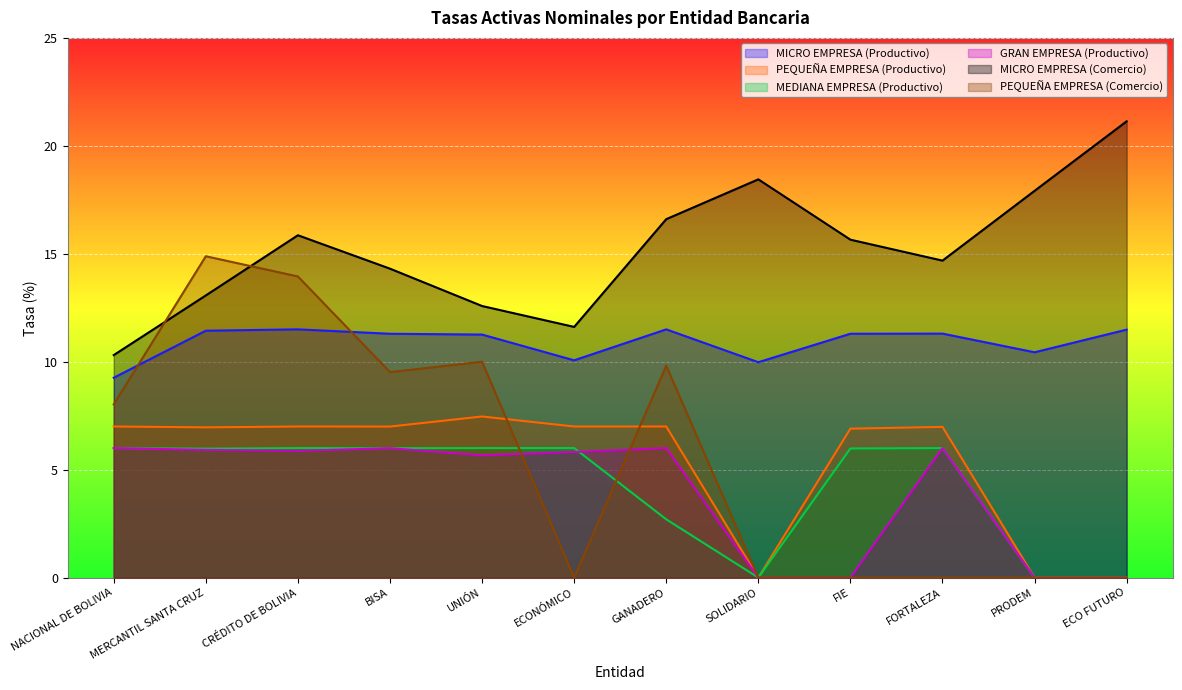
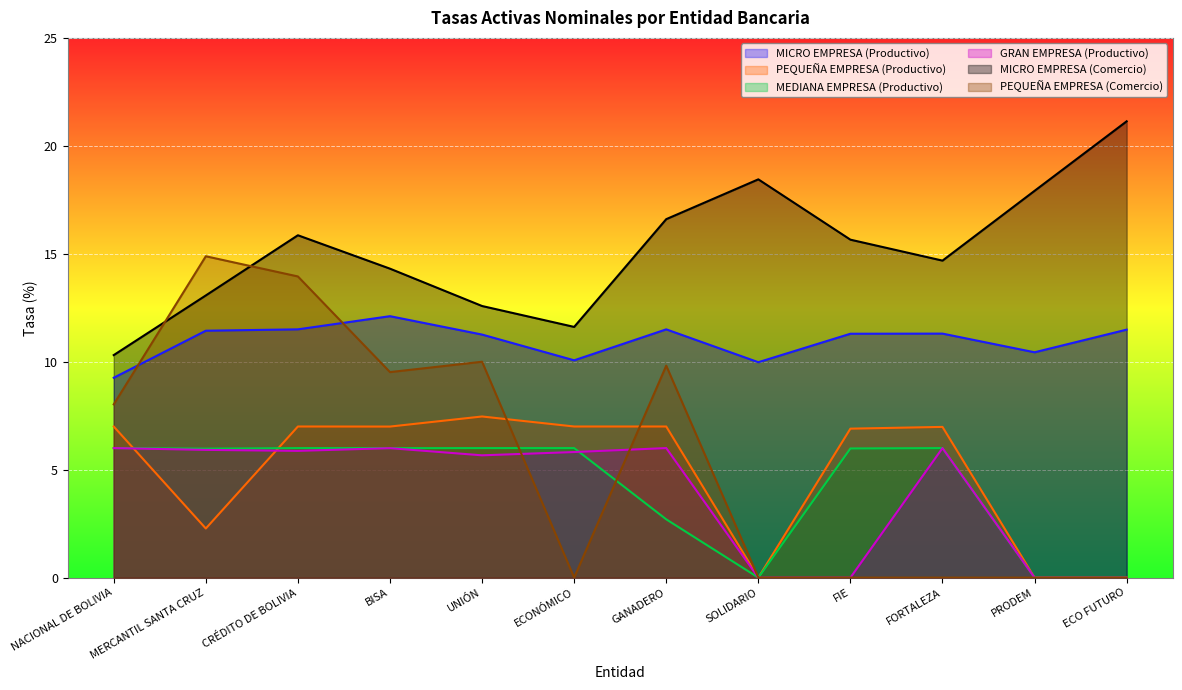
PEQUEÑA EMPRESA (Productivo), MERCANTIL SANTA CRUZ: 7.0 -> 2.3
MICRO EMPRESA (Productivo), BISA: 11.3 -> 12.1
